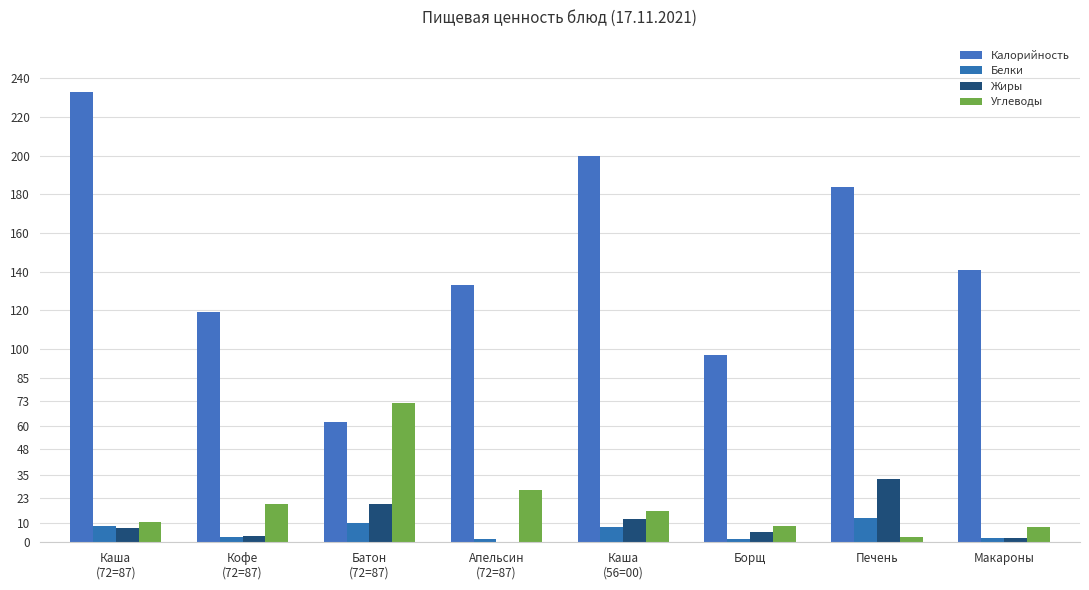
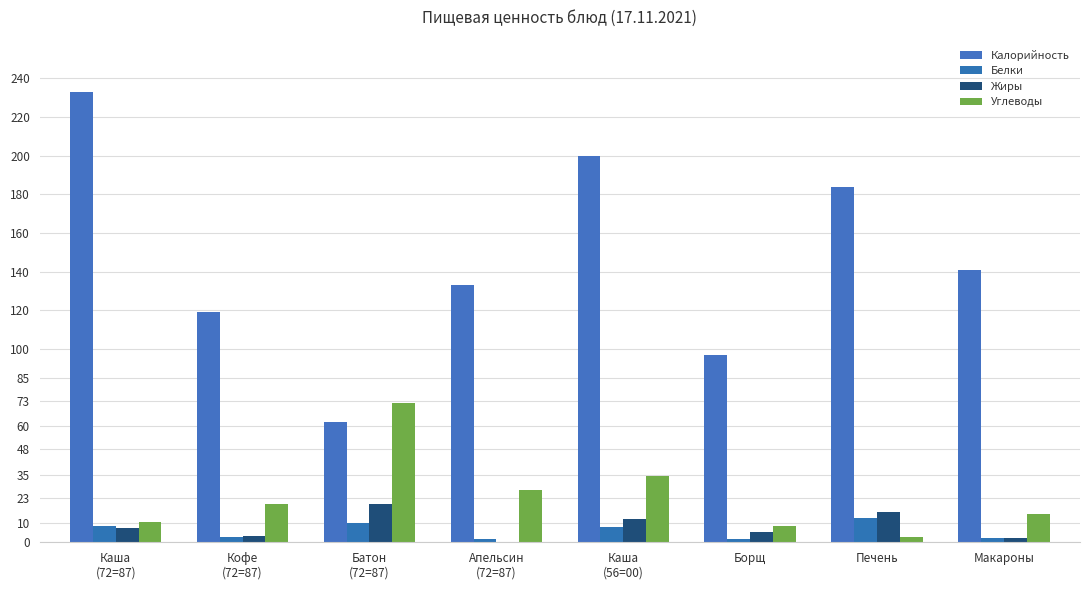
Углеводы, Каша (56=00): 16 -> 34
Жиры, Печень: 33 -> 16
Углеводы, Макароны: 8 -> 15
